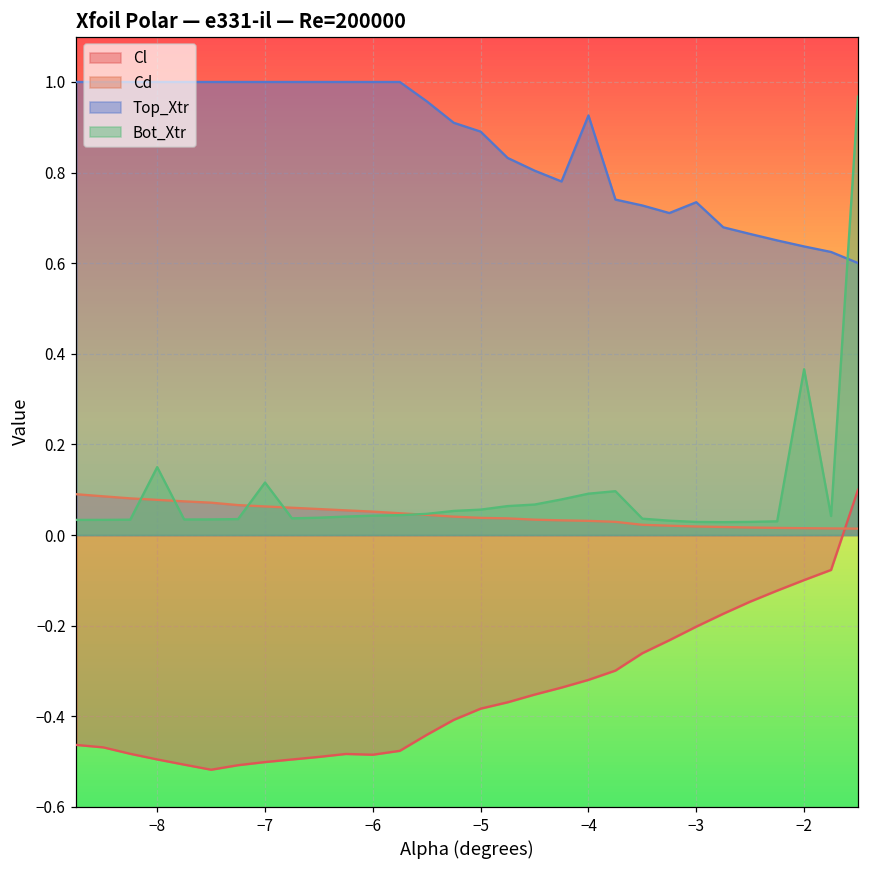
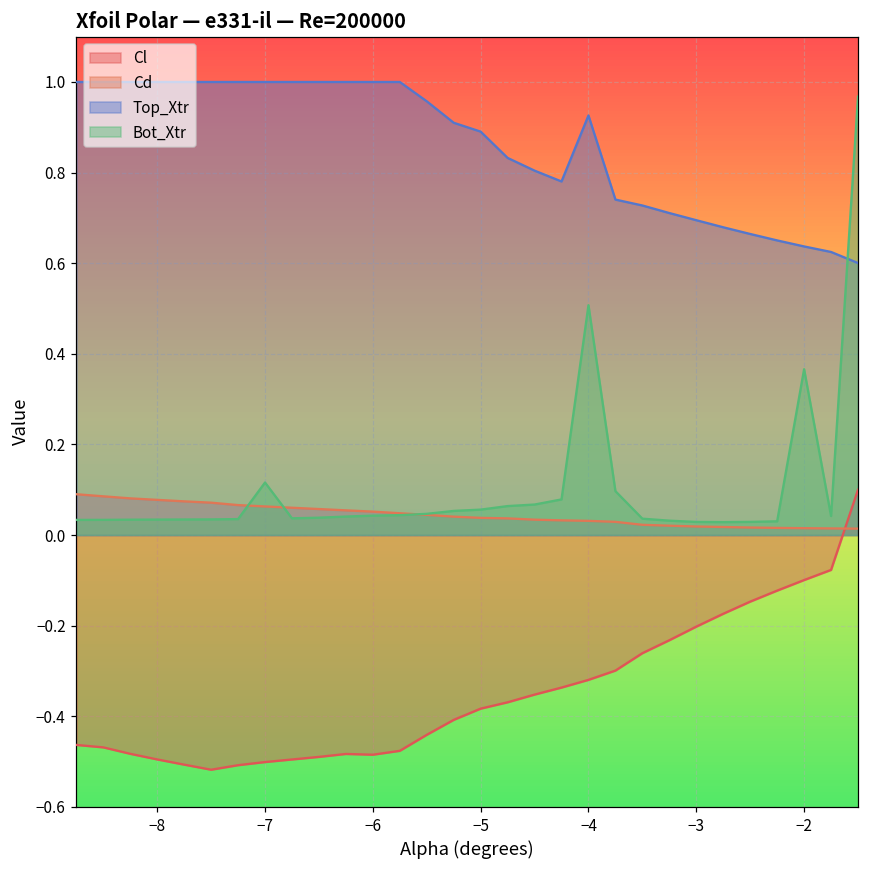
Bot_Xtr, −8: 0.15 -> 0.03
Bot_Xtr, −4: 0.09 -> 0.51
Top_Xtr, −3: 0.73 -> 0.69
